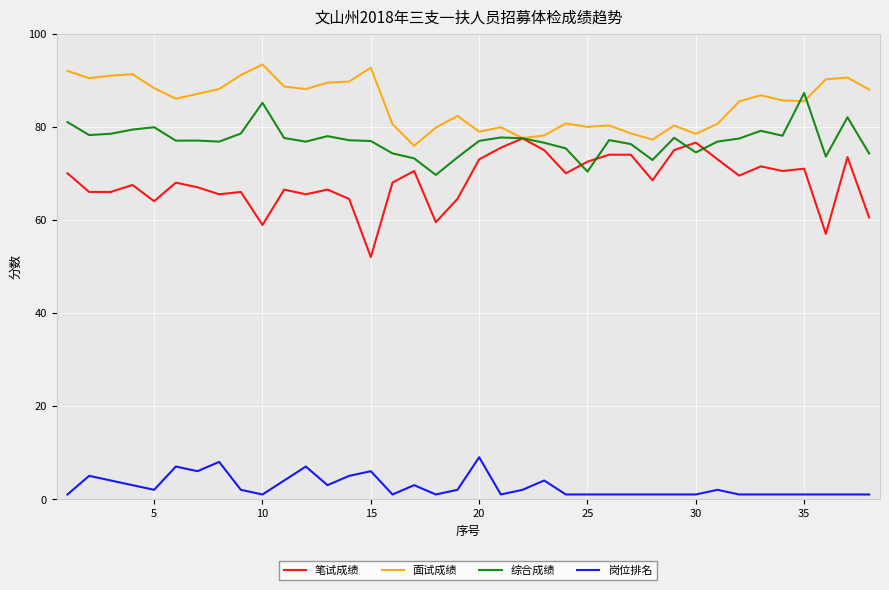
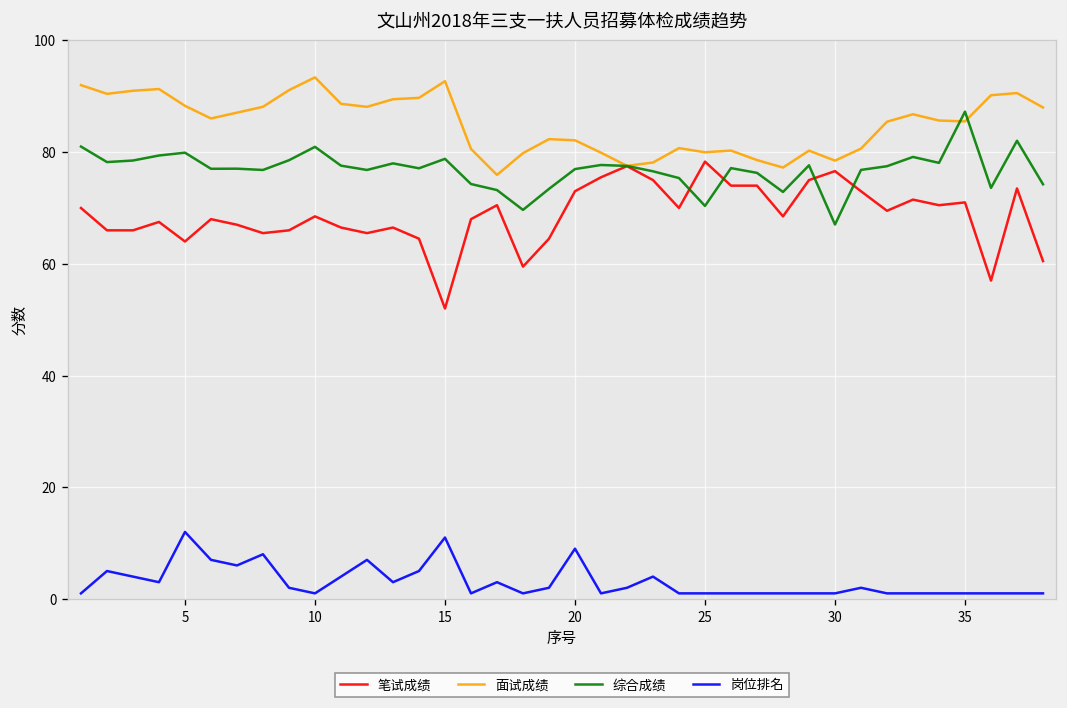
岗位排名, 5: 2 -> 12
笔试成绩, 10: 59 -> 69
综合成绩, 10: 85 -> 81
综合成绩, 15: 77 -> 79
岗位排名, 15: 6 -> 11
面试成绩, 20: 79 -> 82
笔试成绩, 25: 73 -> 78
综合成绩, 30: 74 -> 67
